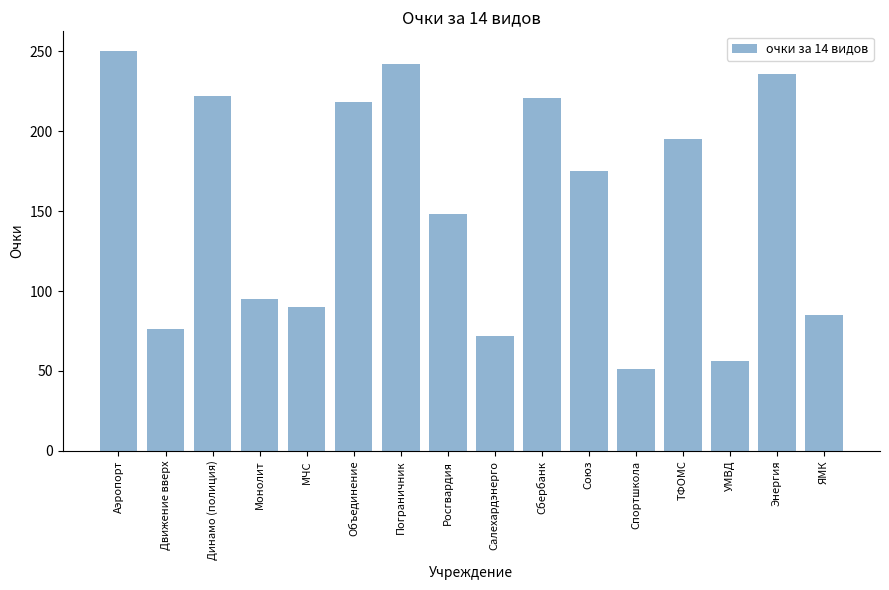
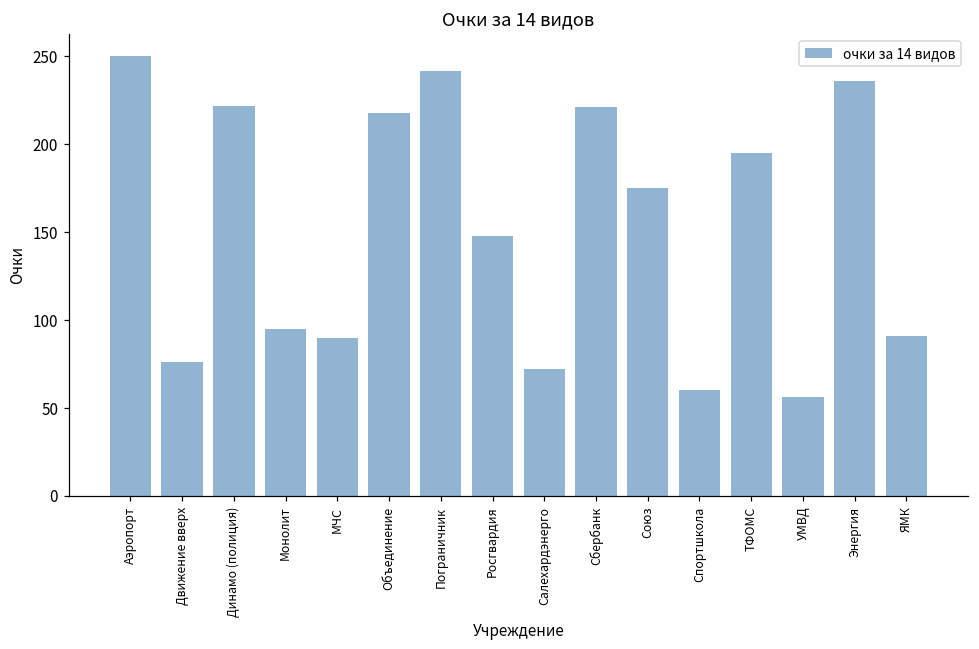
Спортшкола: 51 -> 60
ЯМК: 85 -> 91
